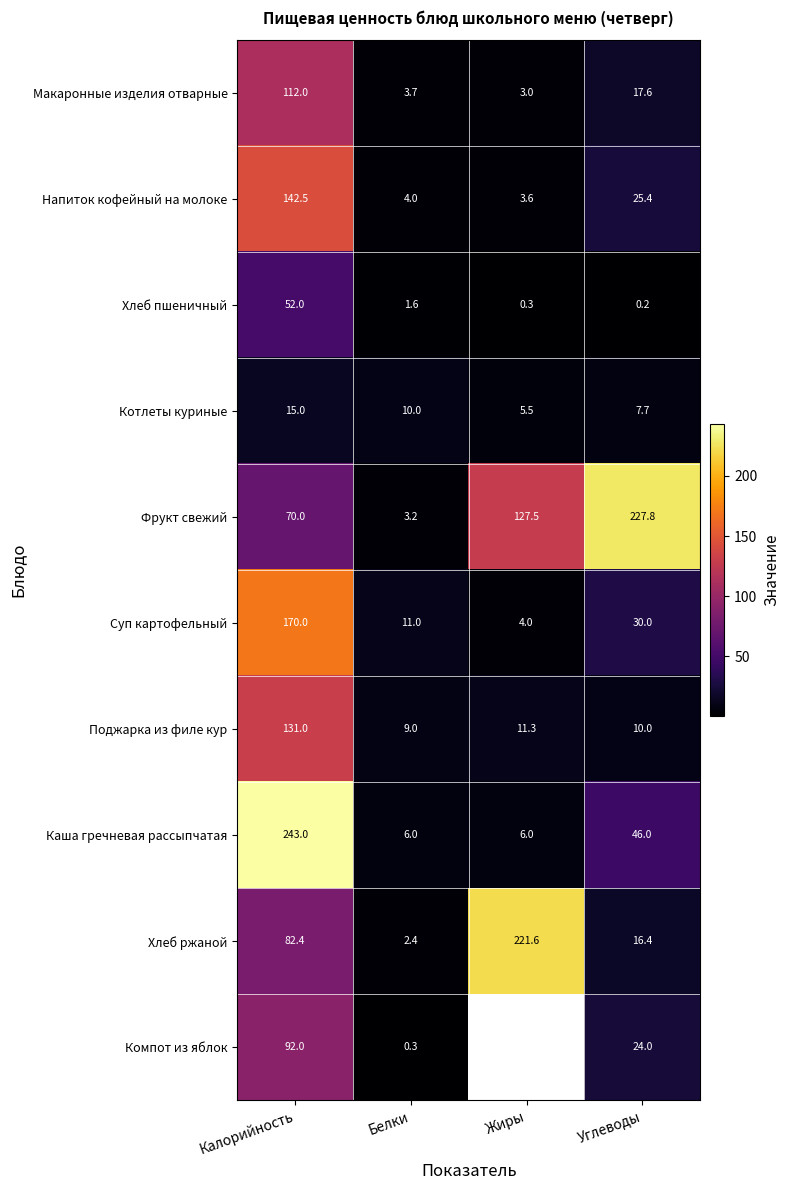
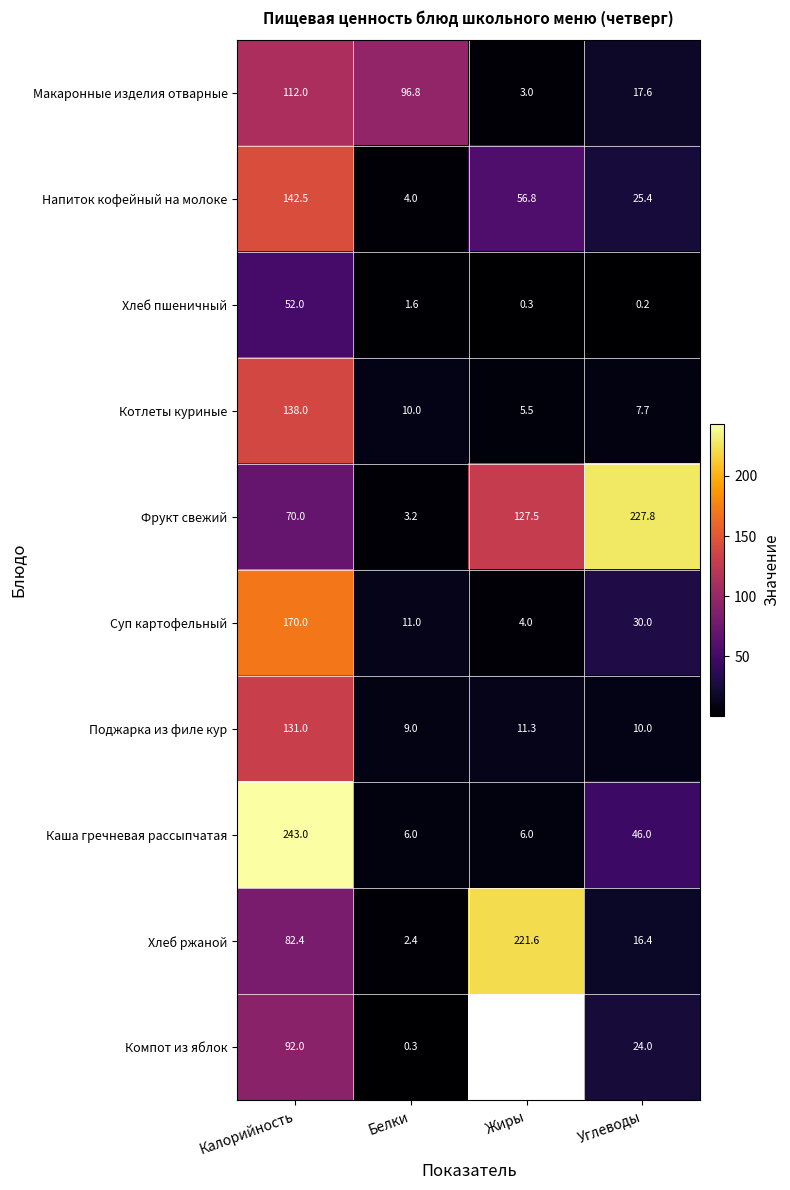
Макаронные изделия отварные, Белки: 3.7 -> 96.8
Напиток кофейный на молоке, Жиры: 3.6 -> 56.8
Котлеты куриные, Калорийность: 15.0 -> 138.0
